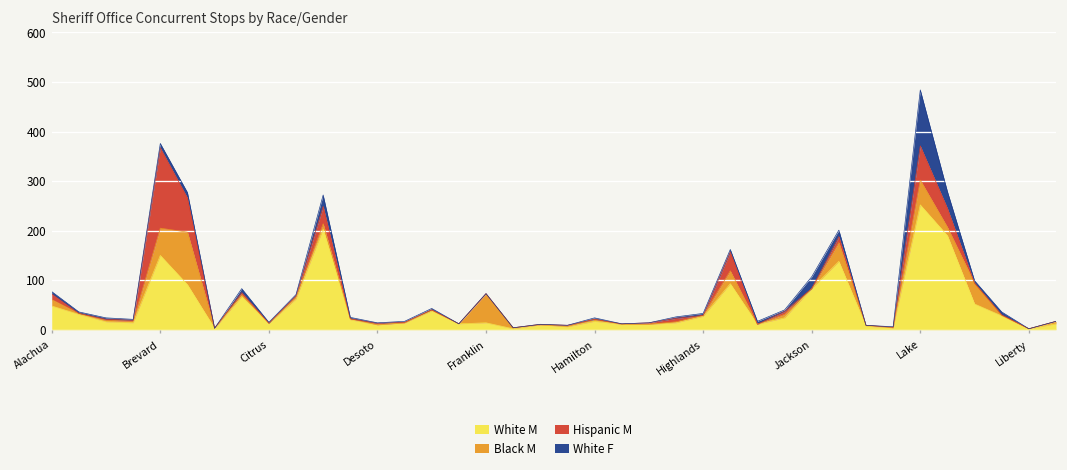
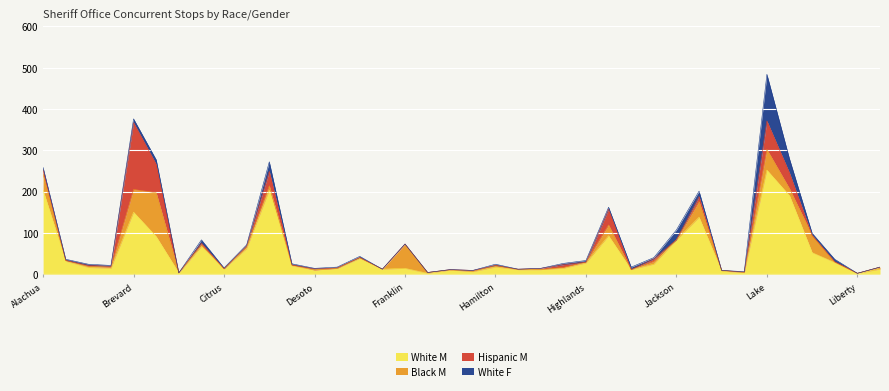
White M, Alachua: 50 -> 200
Black M, Alachua: 10 -> 40
